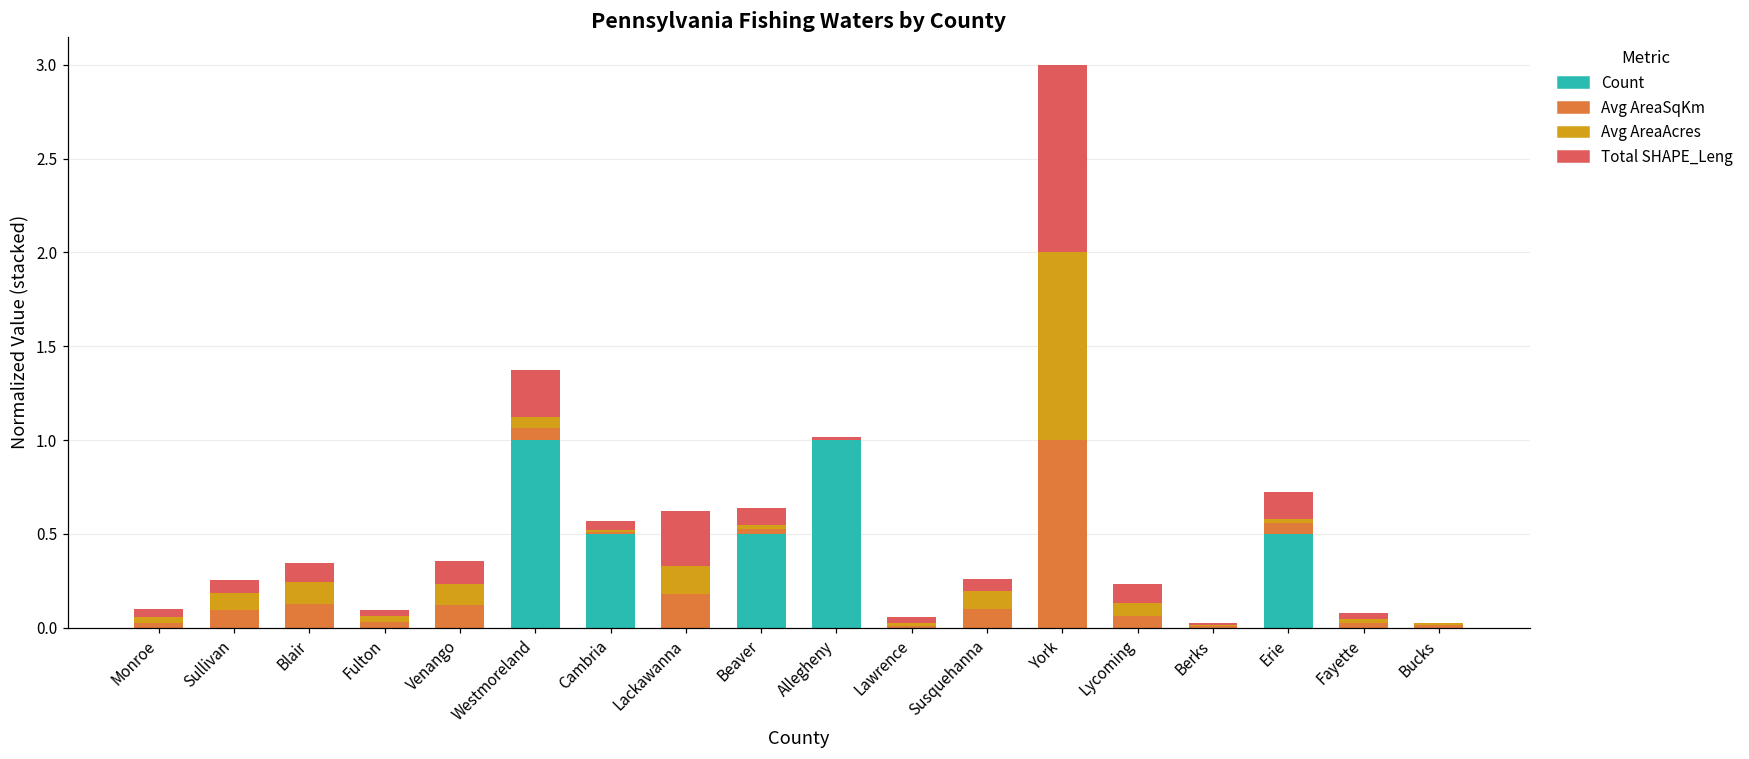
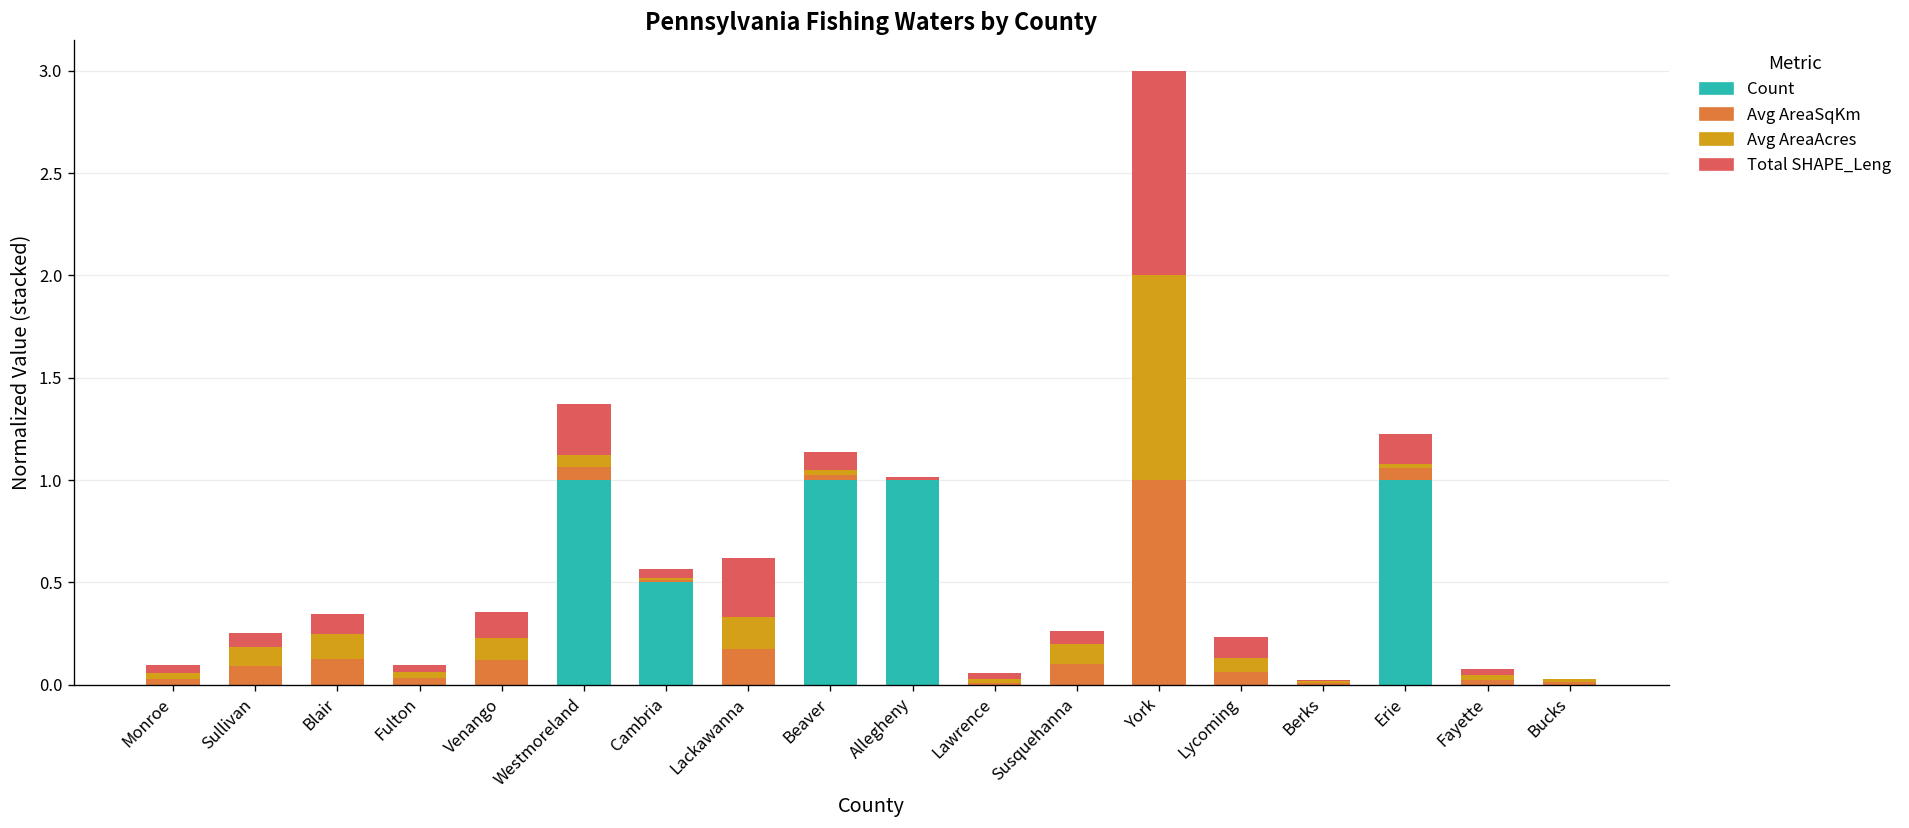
Count, Beaver: 0.50 -> 1.00
Count, Erie: 0.50 -> 1.00
